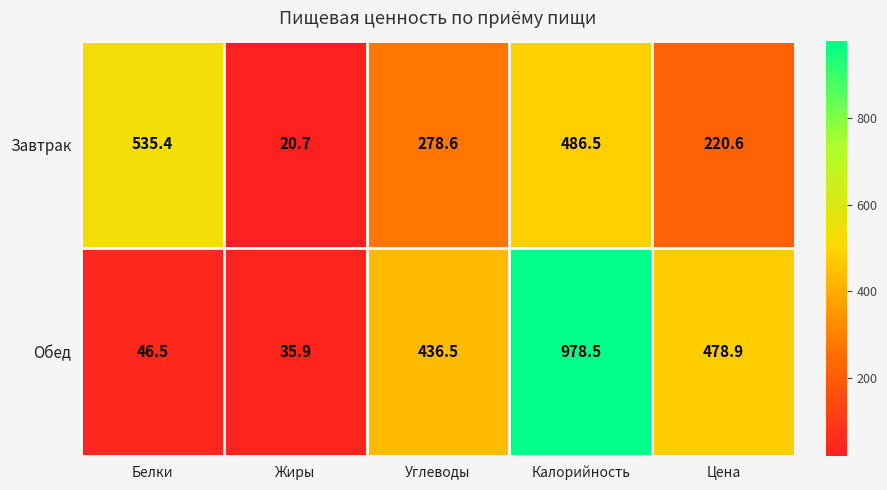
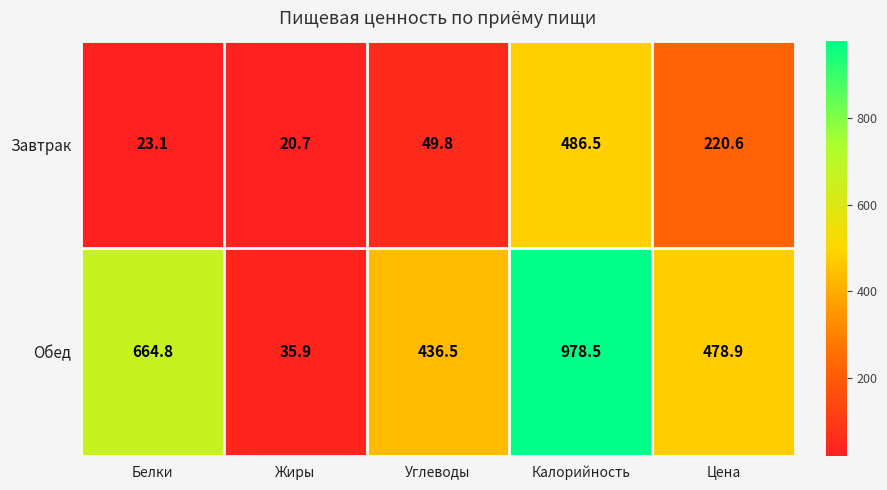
Завтрак, Белки: 535.4 -> 23.1
Завтрак, Углеводы: 278.6 -> 49.8
Обед, Белки: 46.5 -> 664.8
